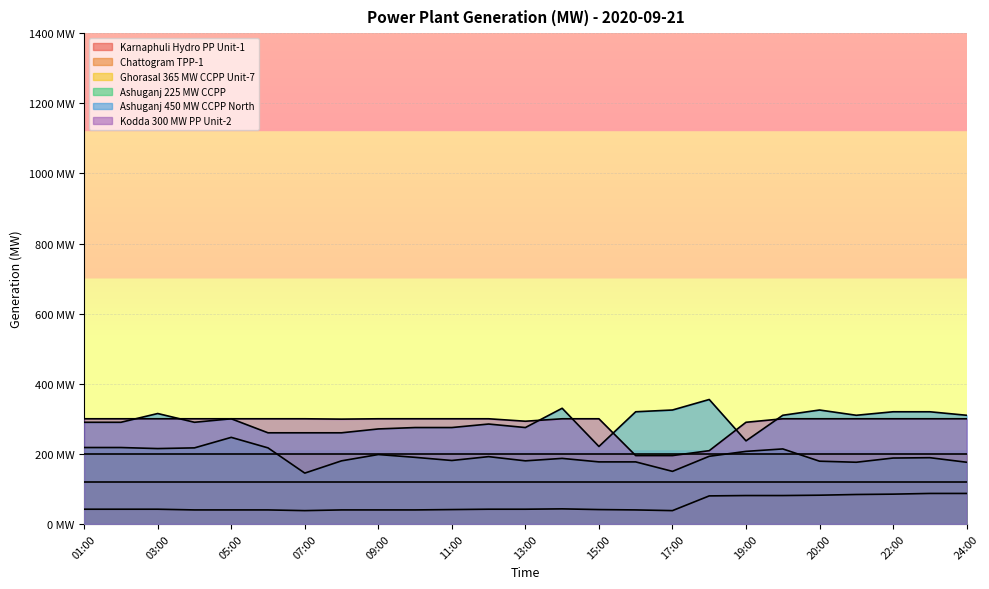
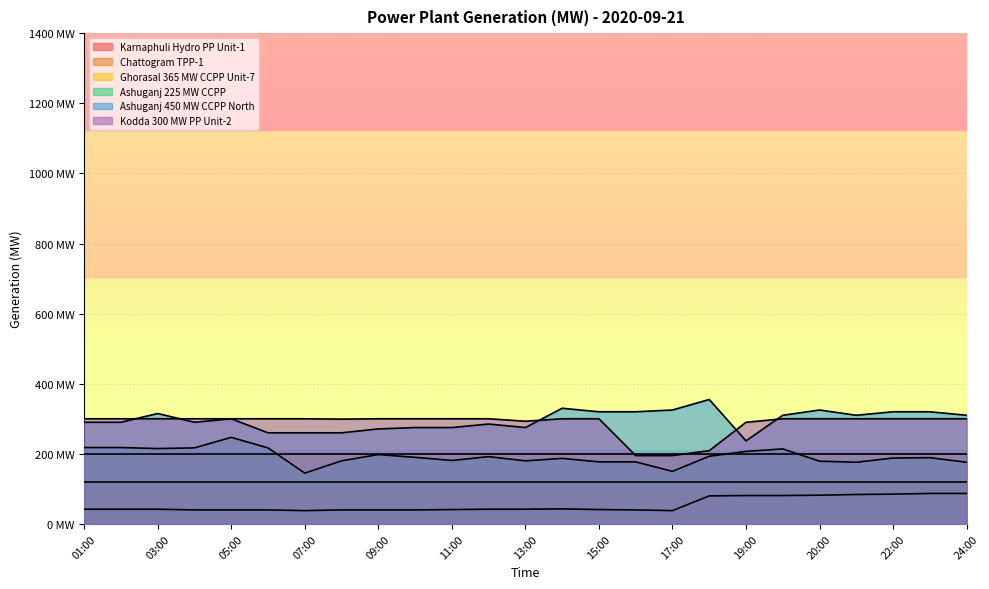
Ashuganj 450 MW CCPP North, 15:00: 220 MW -> 320 MW
